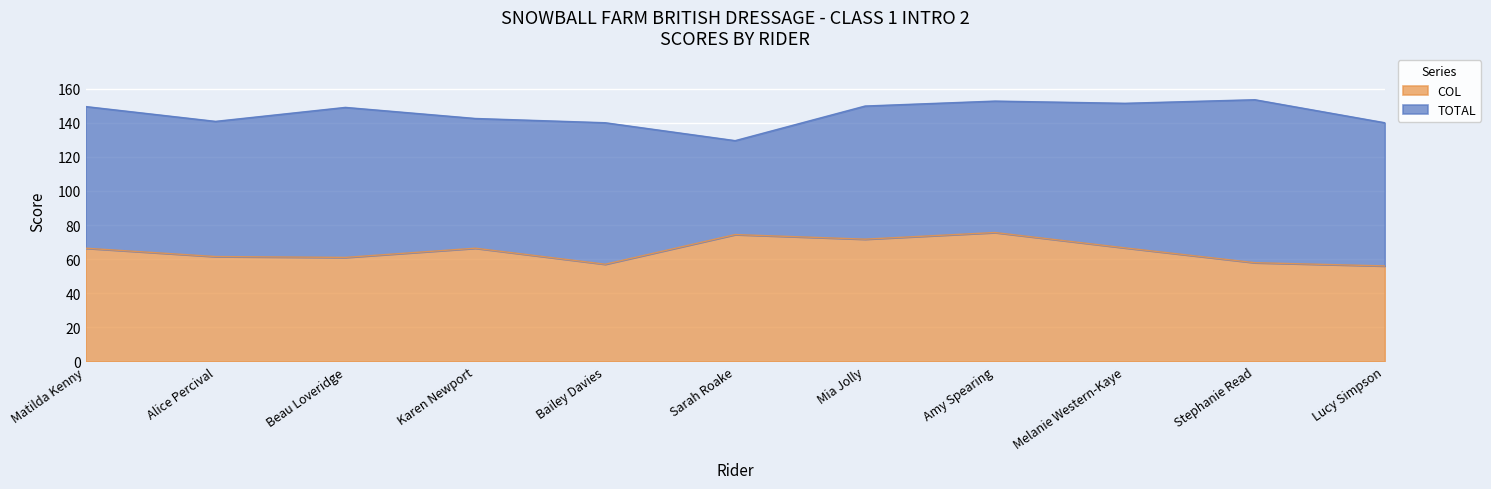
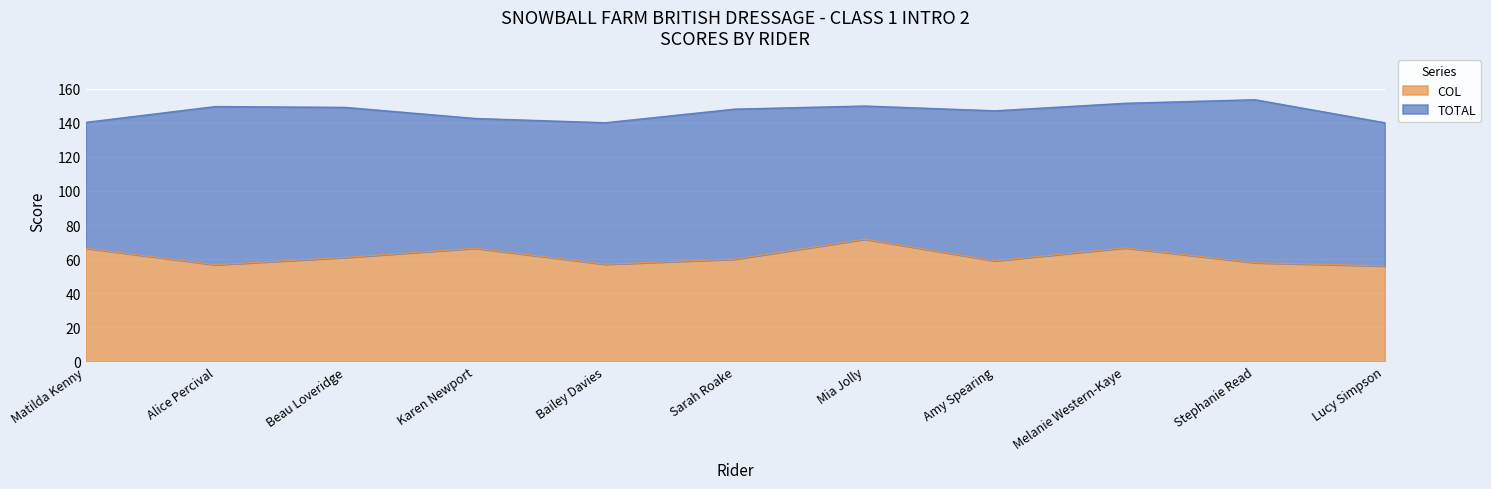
TOTAL, Matilda Kenny: 150 -> 140
COL, Alice Percival: 62 -> 57
TOTAL, Alice Percival: 141 -> 150
COL, Sarah Roake: 74 -> 60
TOTAL, Sarah Roake: 130 -> 148
COL, Amy Spearing: 76 -> 59
TOTAL, Amy Spearing: 153 -> 147
